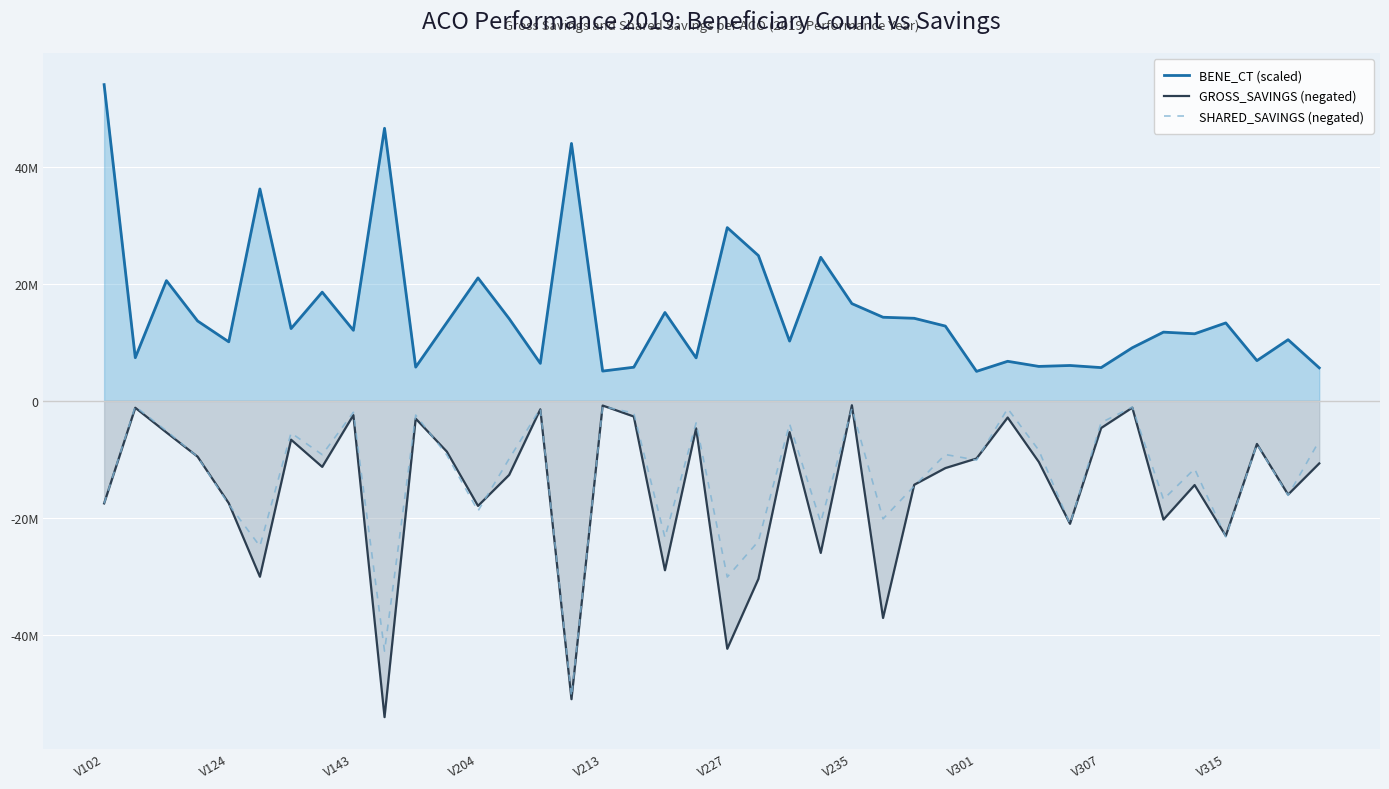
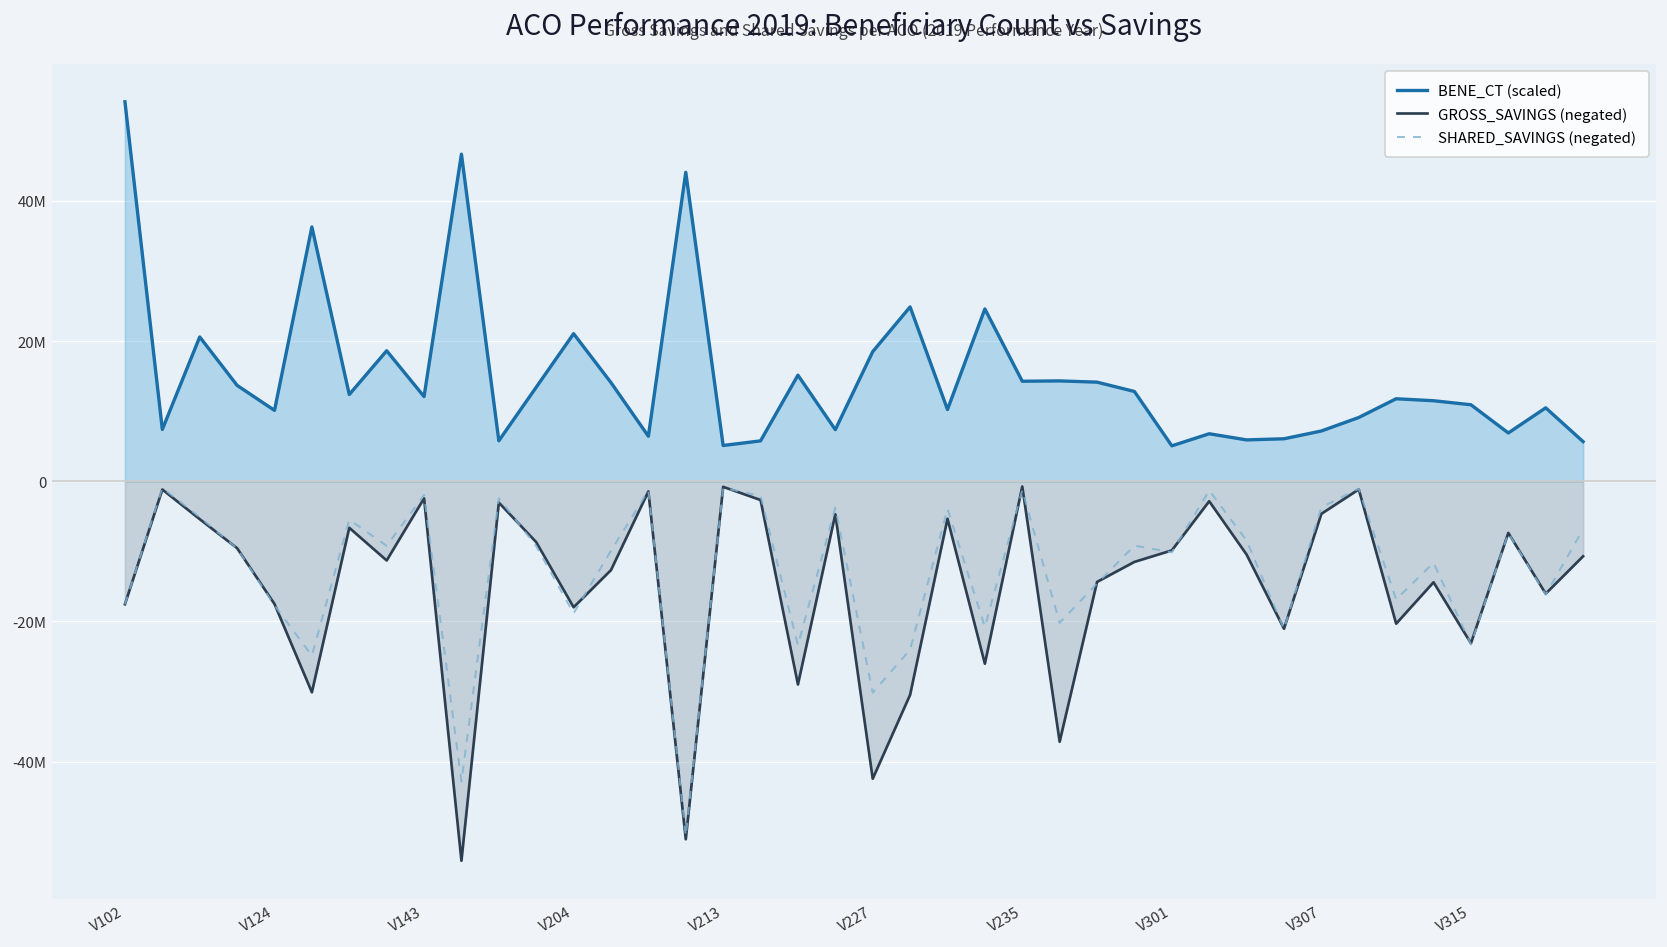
BENE_CT (scaled), V227: 30000000 -> 18000000
BENE_CT (scaled), V235: 17000000 -> 14000000
BENE_CT (scaled), V307: 6000000 -> 7000000
BENE_CT (scaled), V315: 13000000 -> 11000000
